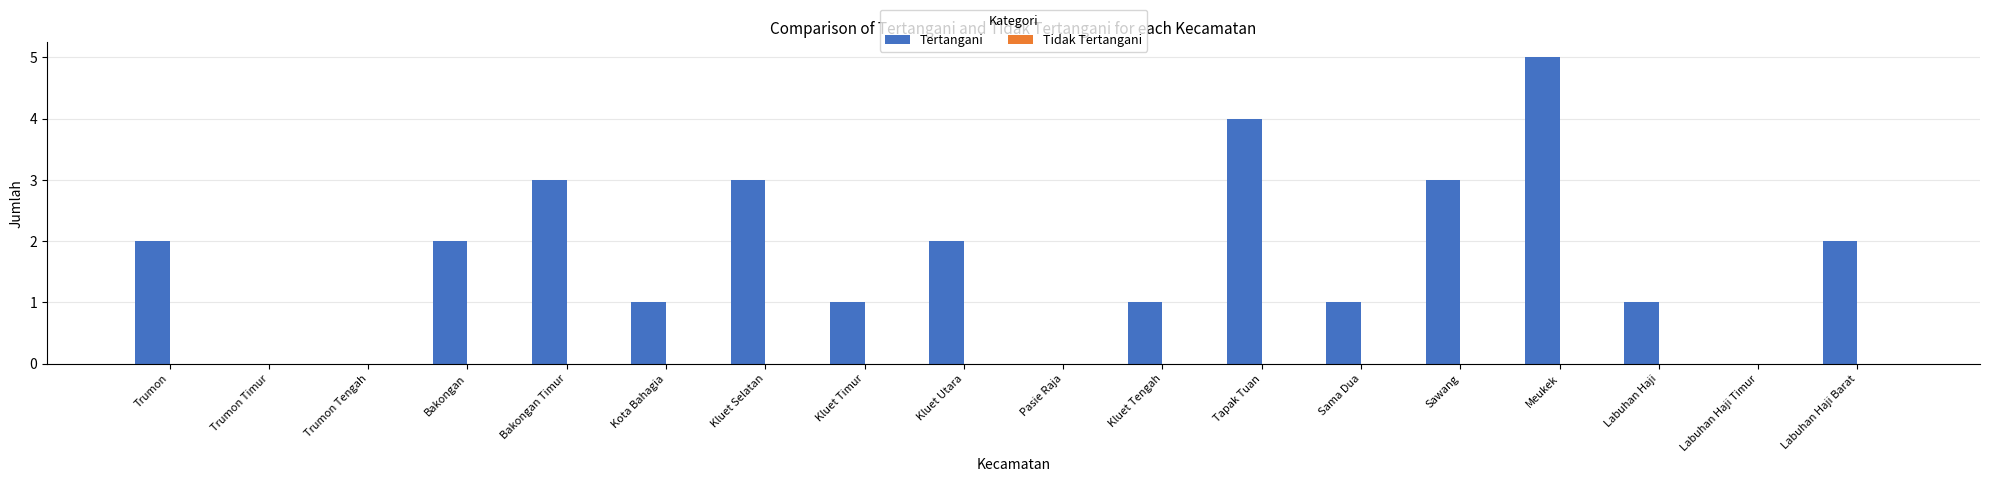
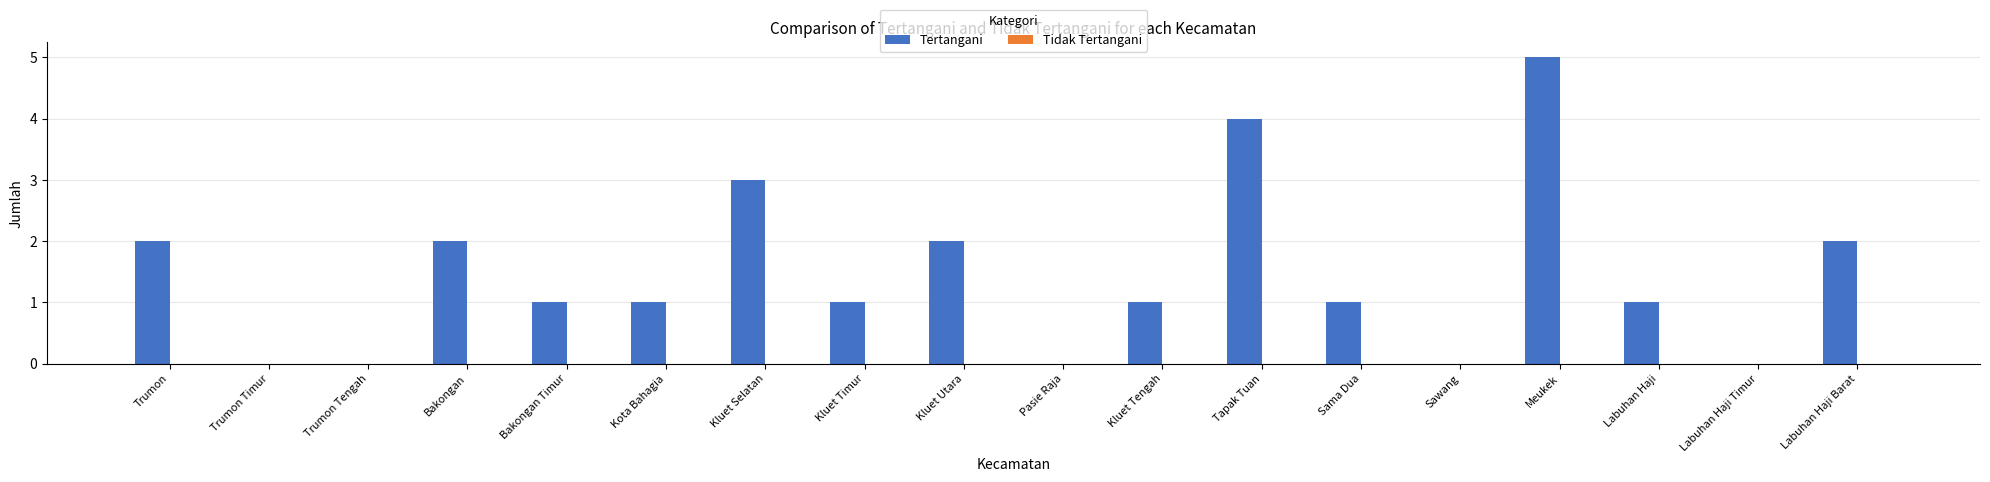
Tertangani, Bakongan Timur: 3 -> 1
Tertangani, Sawang: 3 -> 0
